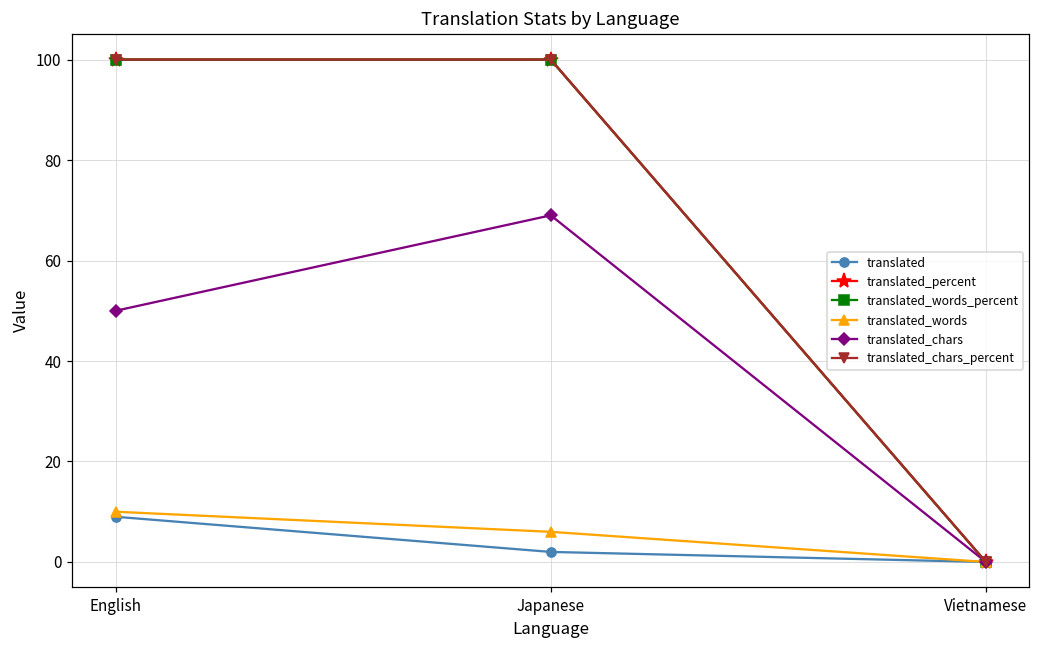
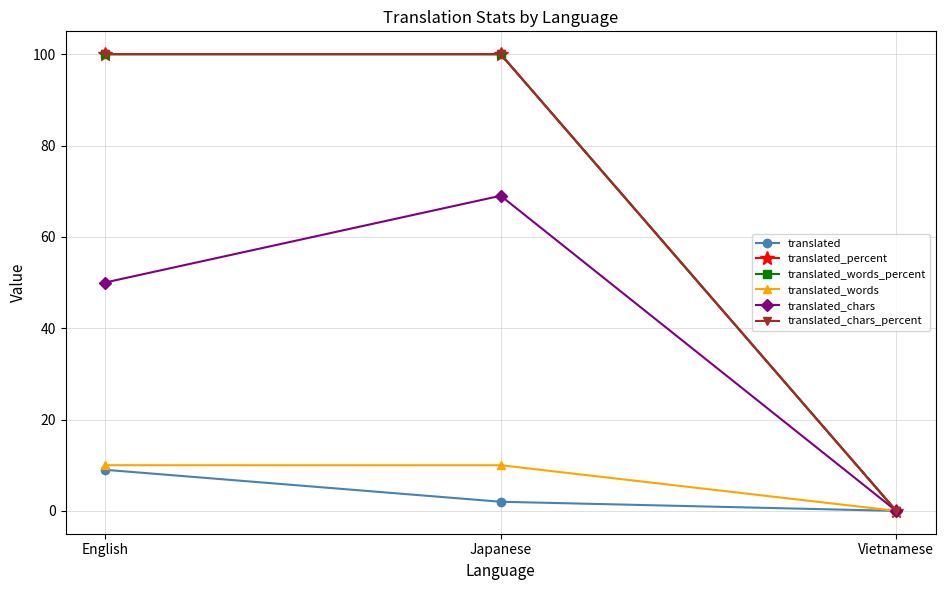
translated_words, Japanese: 6 -> 10
